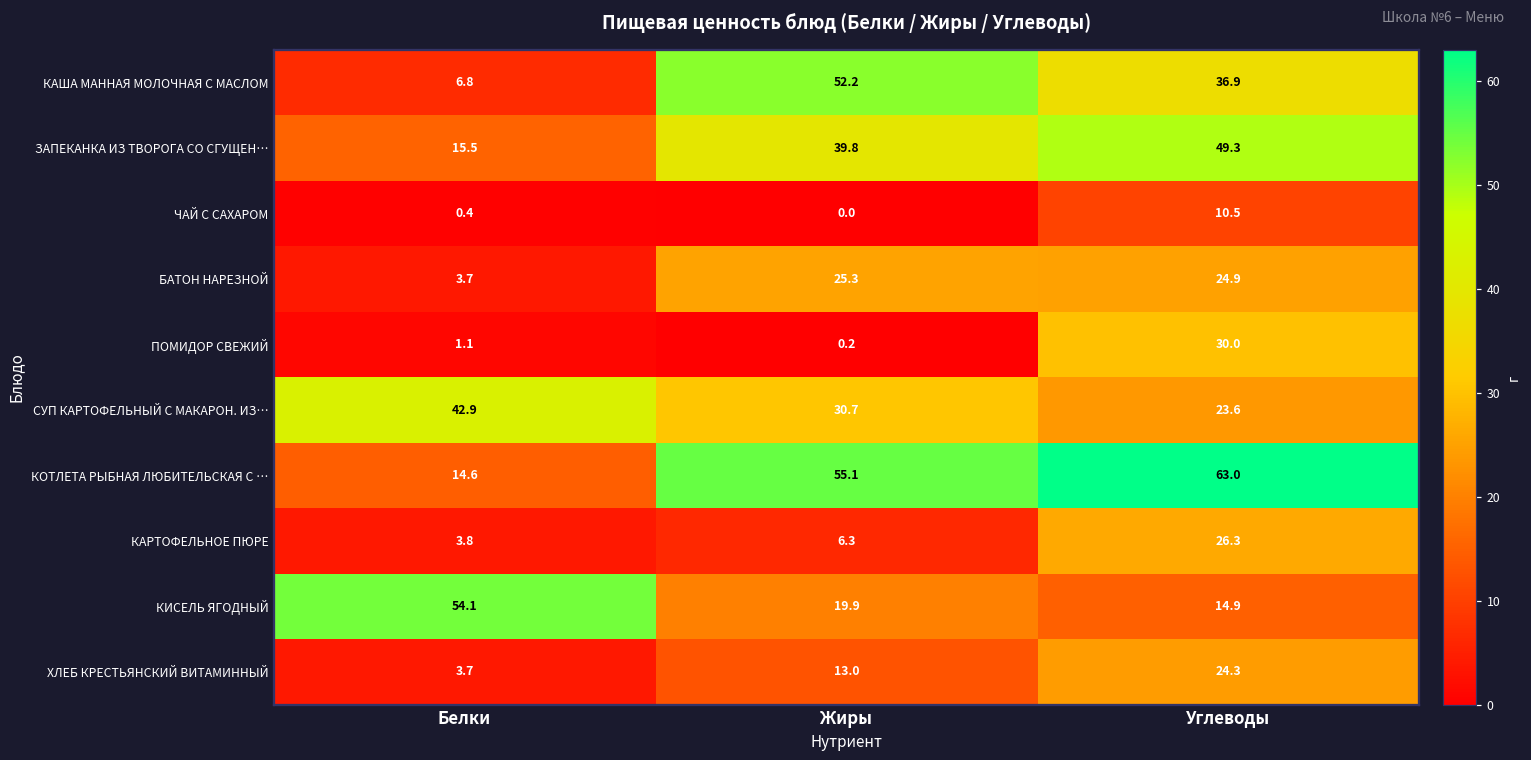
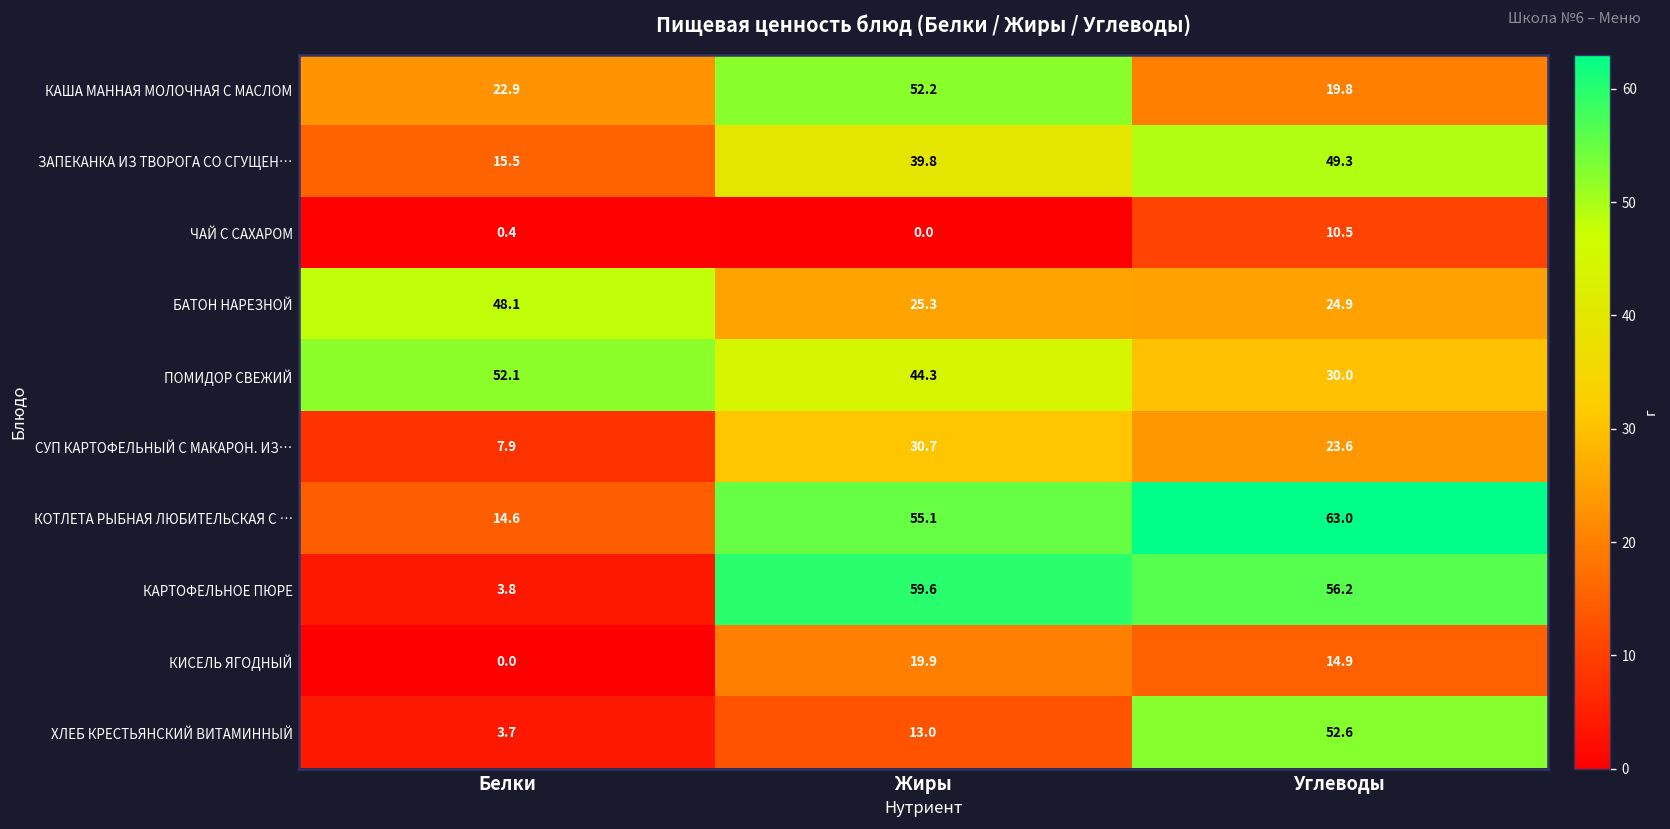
КАША МАННАЯ МОЛОЧНАЯ С МАСЛОМ, Белки: 6.8 -> 22.9
КАША МАННАЯ МОЛОЧНАЯ С МАСЛОМ, Углеводы: 36.9 -> 19.8
БАТОН НАРЕЗНОЙ, Белки: 3.7 -> 48.1
ПОМИДОР СВЕЖИЙ, Белки: 1.1 -> 52.1
ПОМИДОР СВЕЖИЙ, Жиры: 0.2 -> 44.3
СУП КАРТОФЕЛЬНЫЙ С МАКАРОН. ИЗ…, Белки: 42.9 -> 7.9
КАРТОФЕЛЬНОЕ ПЮРЕ, Жиры: 6.3 -> 59.6
КАРТОФЕЛЬНОЕ ПЮРЕ, Углеводы: 26.3 -> 56.2
КИСЕЛЬ ЯГОДНЫЙ, Белки: 54.1 -> 0.0
ХЛЕБ КРЕСТЬЯНСКИЙ ВИТАМИННЫЙ, Углеводы: 24.3 -> 52.6
